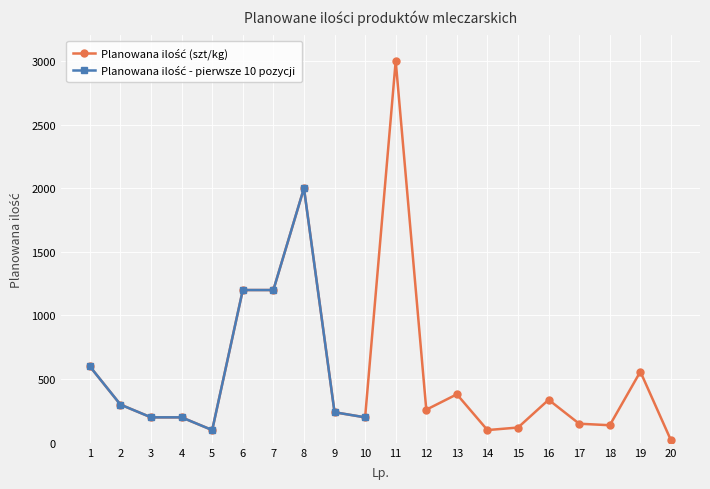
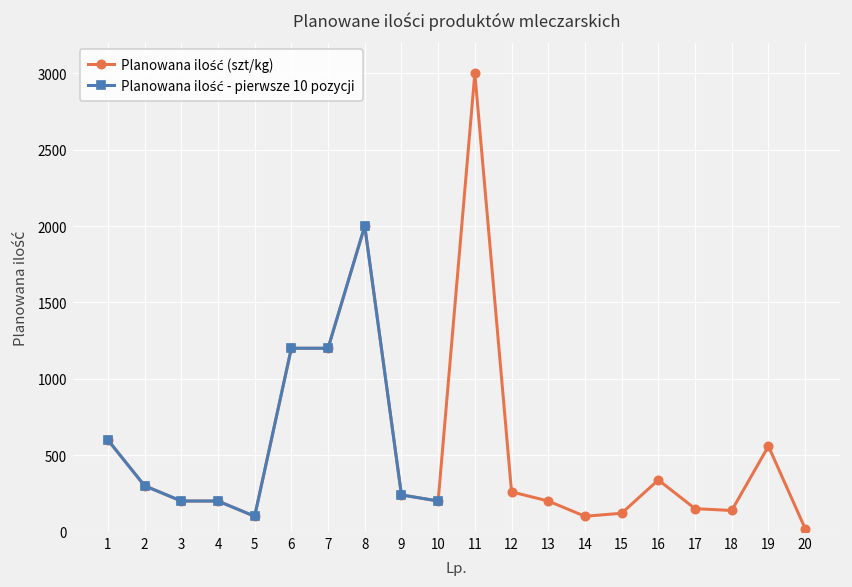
Planowana ilość (szt/kg), 13: 380 -> 200
